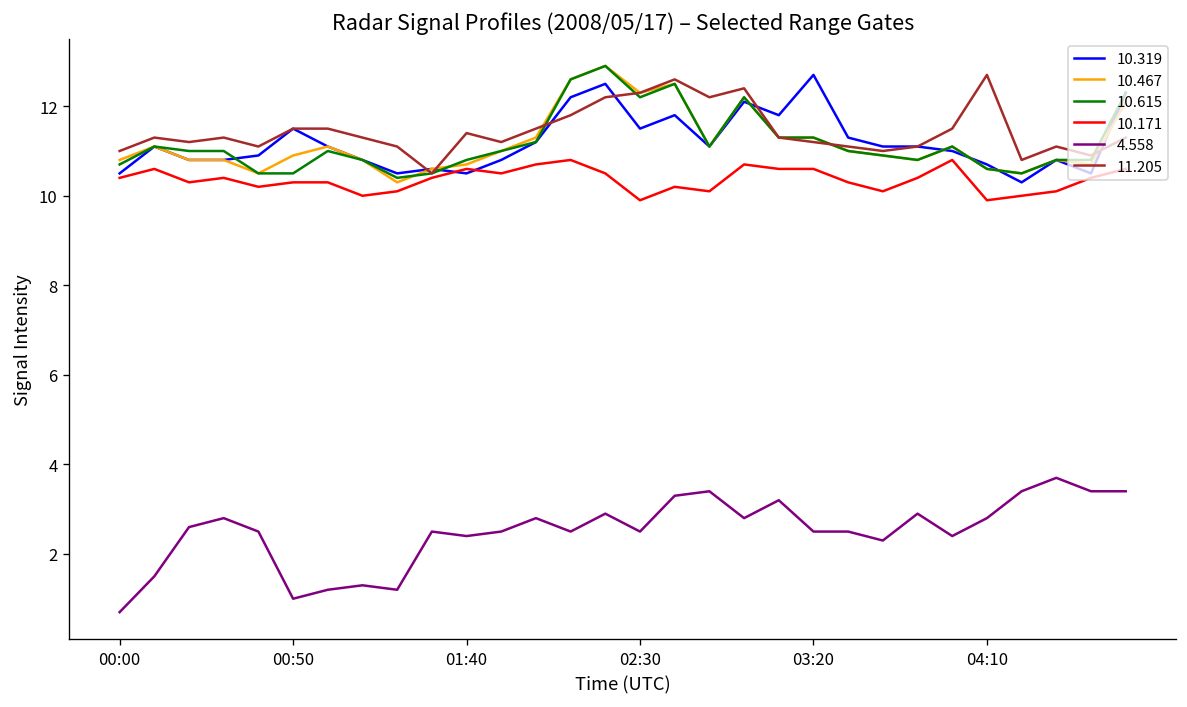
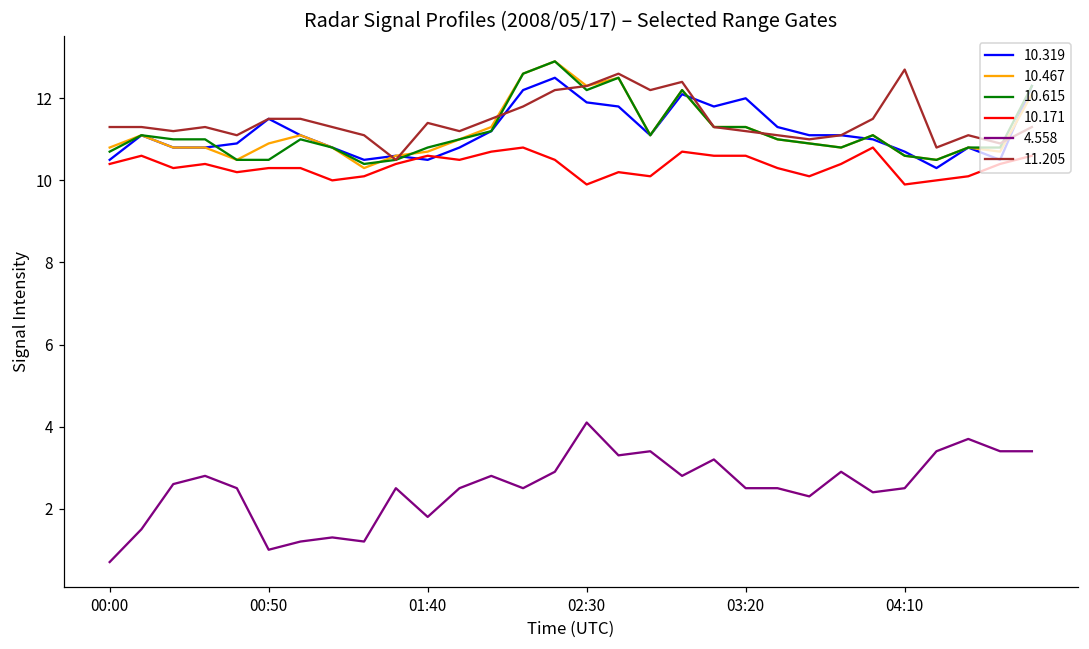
11.205, 00:00: 11.0 -> 11.3
4.558, 01:40: 2.4 -> 1.8
10.319, 02:30: 11.5 -> 11.9
4.558, 02:30: 2.5 -> 4.1
10.319, 03:20: 12.7 -> 12.0
4.558, 04:10: 2.8 -> 2.5
